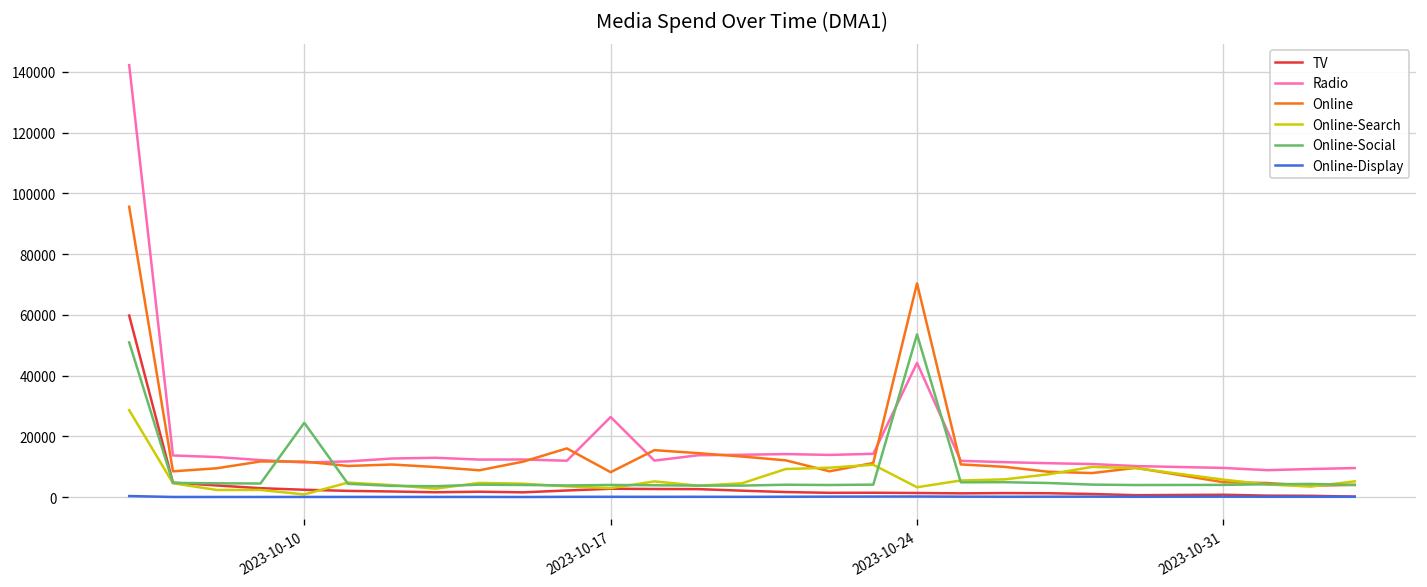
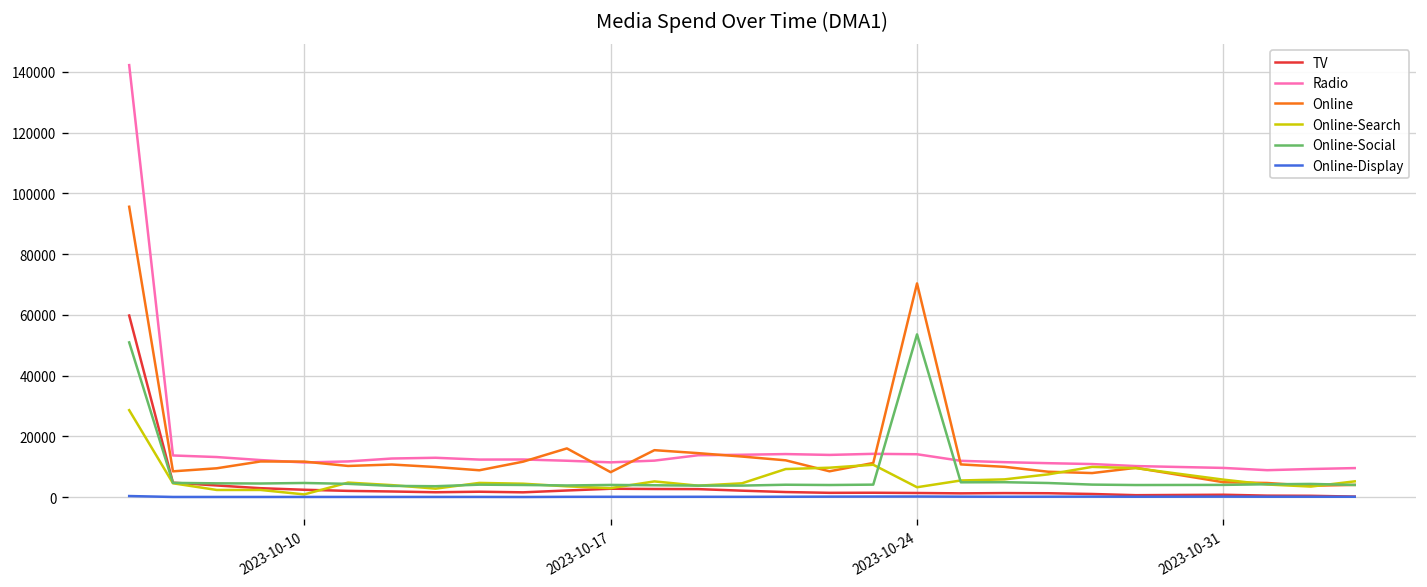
Online-Social, 2023-10-10: 24000 -> 5000
Radio, 2023-10-17: 26000 -> 11000
Radio, 2023-10-24: 44000 -> 14000
